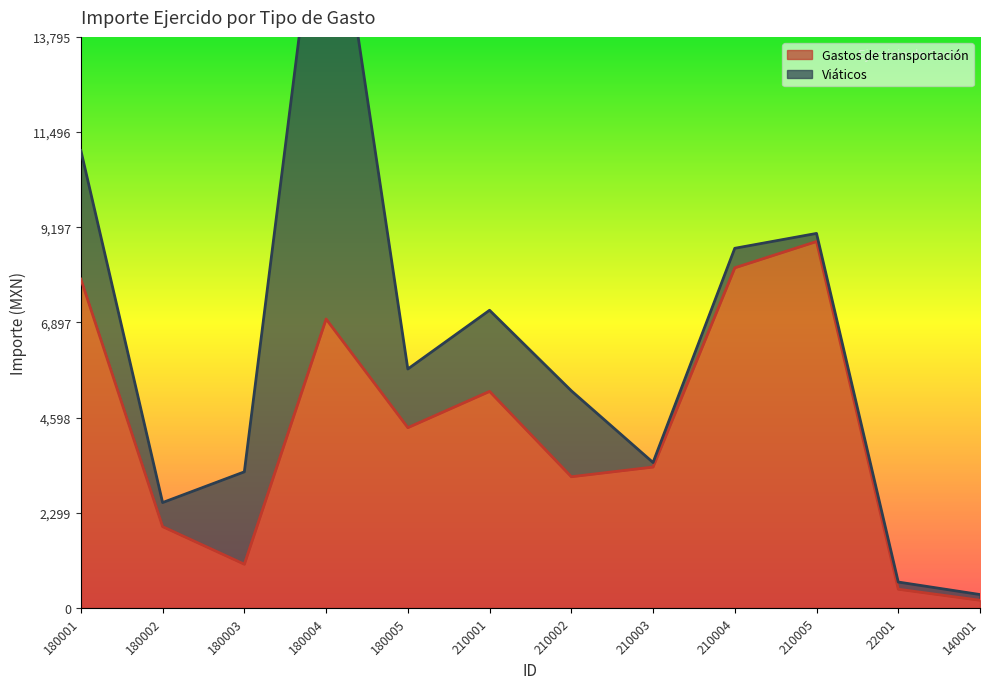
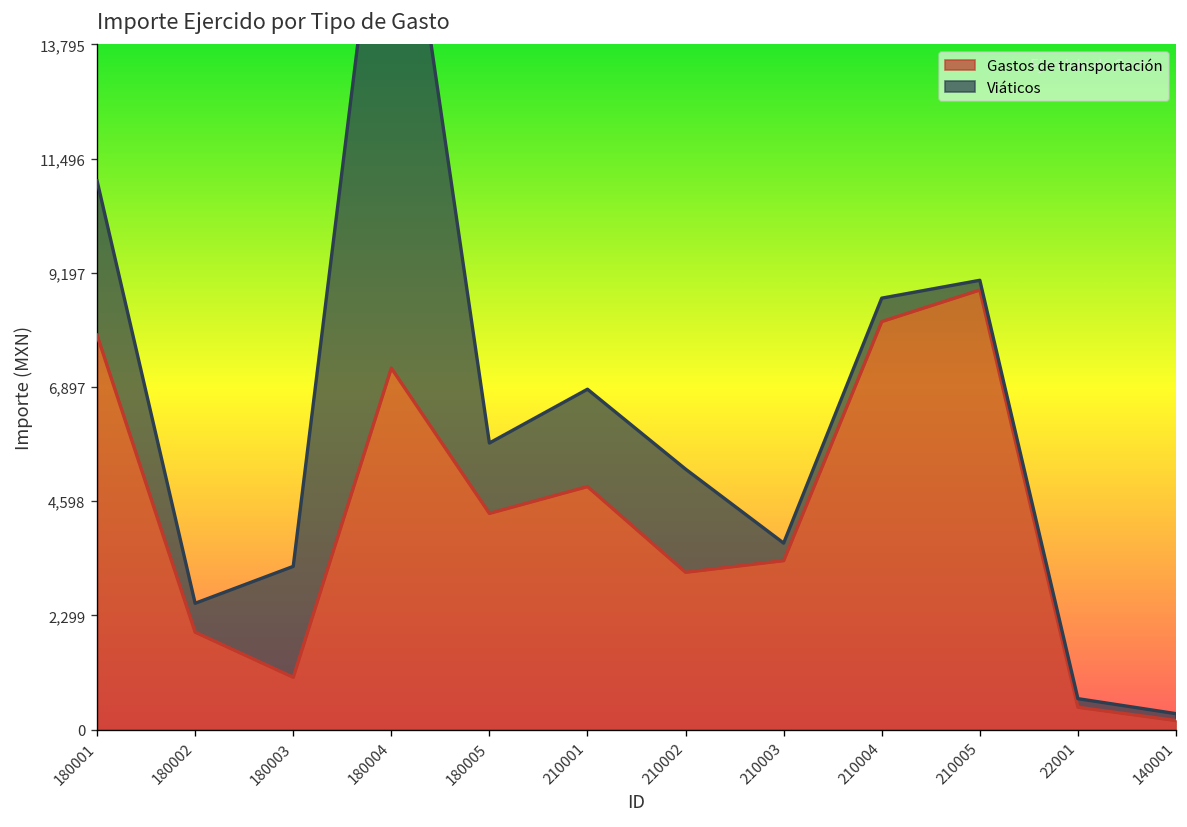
Gastos de transportación, 180004: 7,000 -> 7,300
Gastos de transportación, 210001: 5,200 -> 4,900
Viáticos, 210003: 100 -> 400
